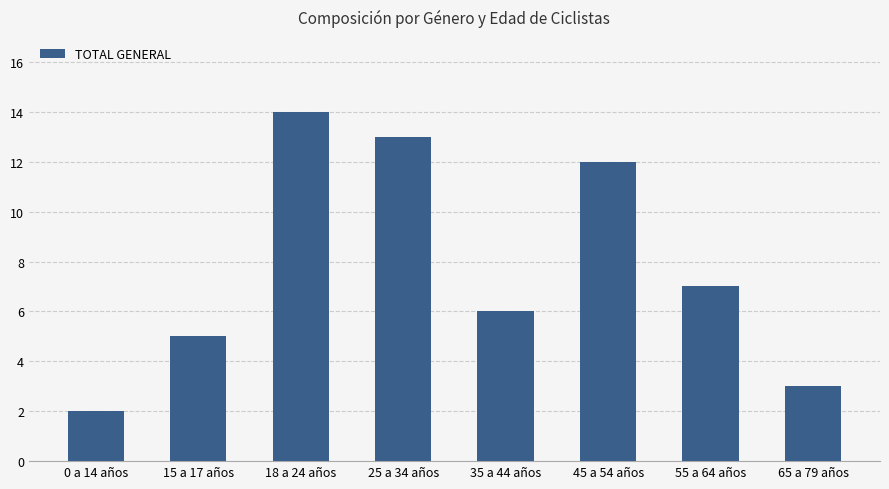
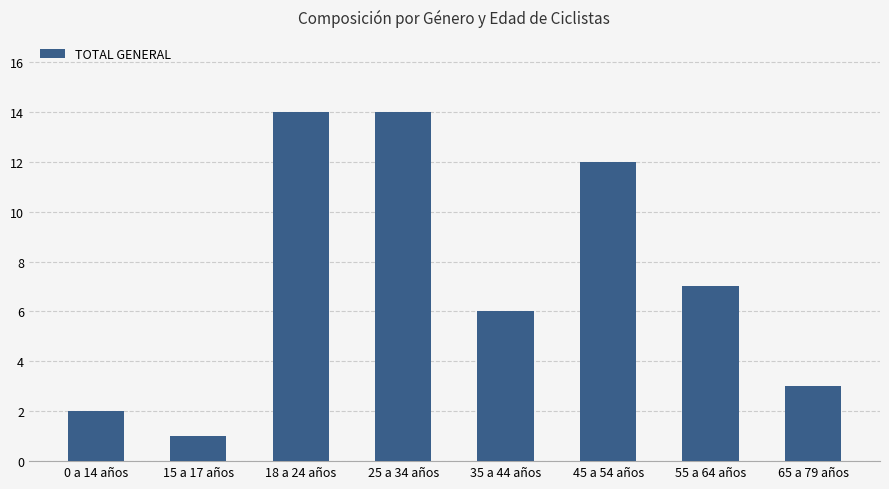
15 a 17 años: 5 -> 1
25 a 34 años: 13 -> 14
